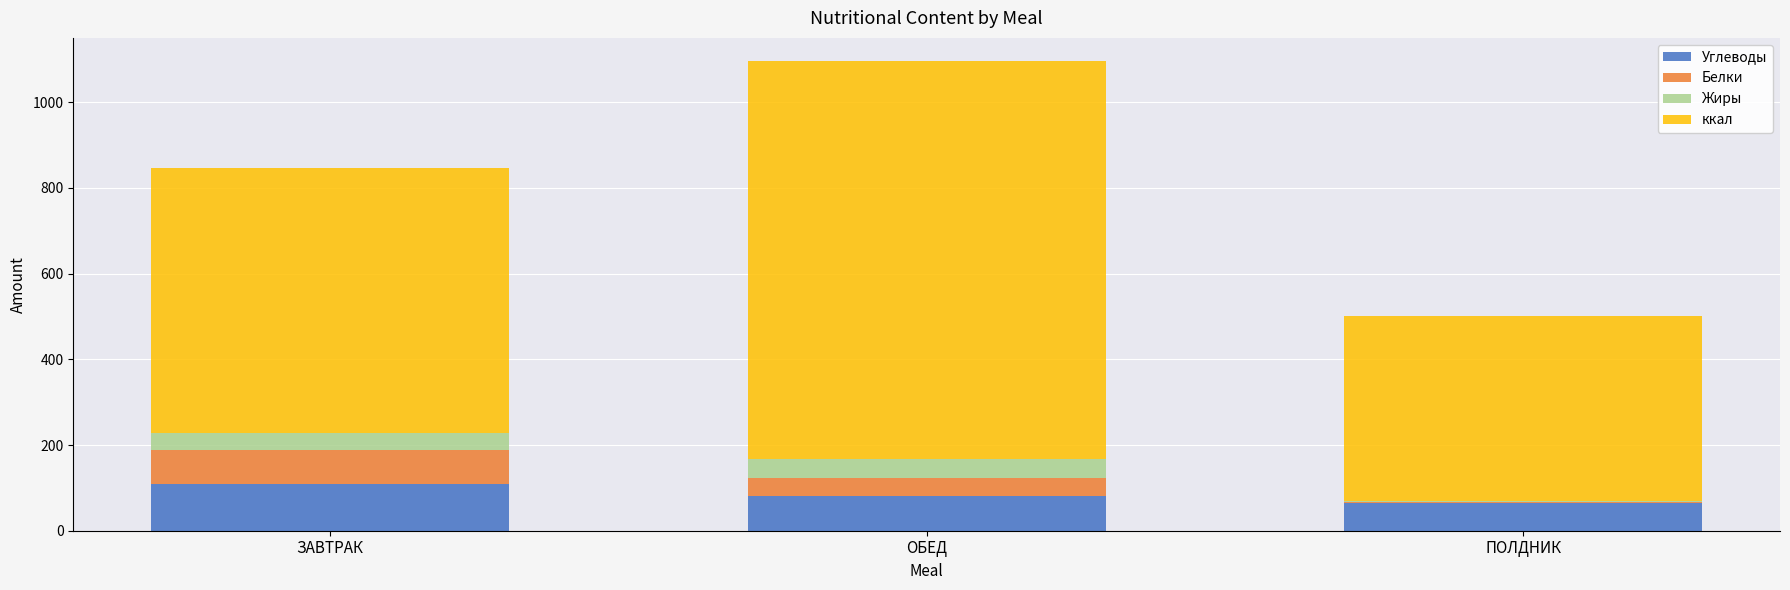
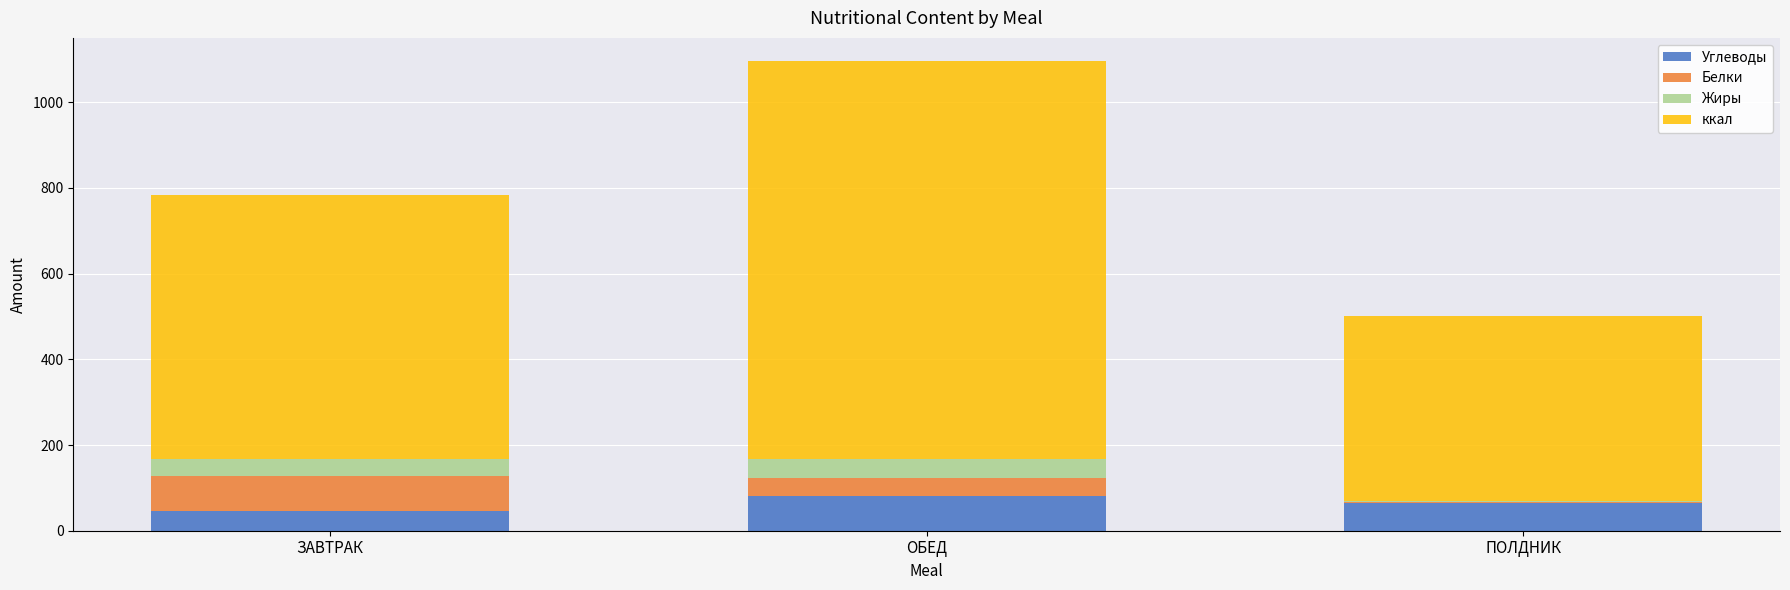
Углеводы, ЗАВТРАК: 110 -> 50
